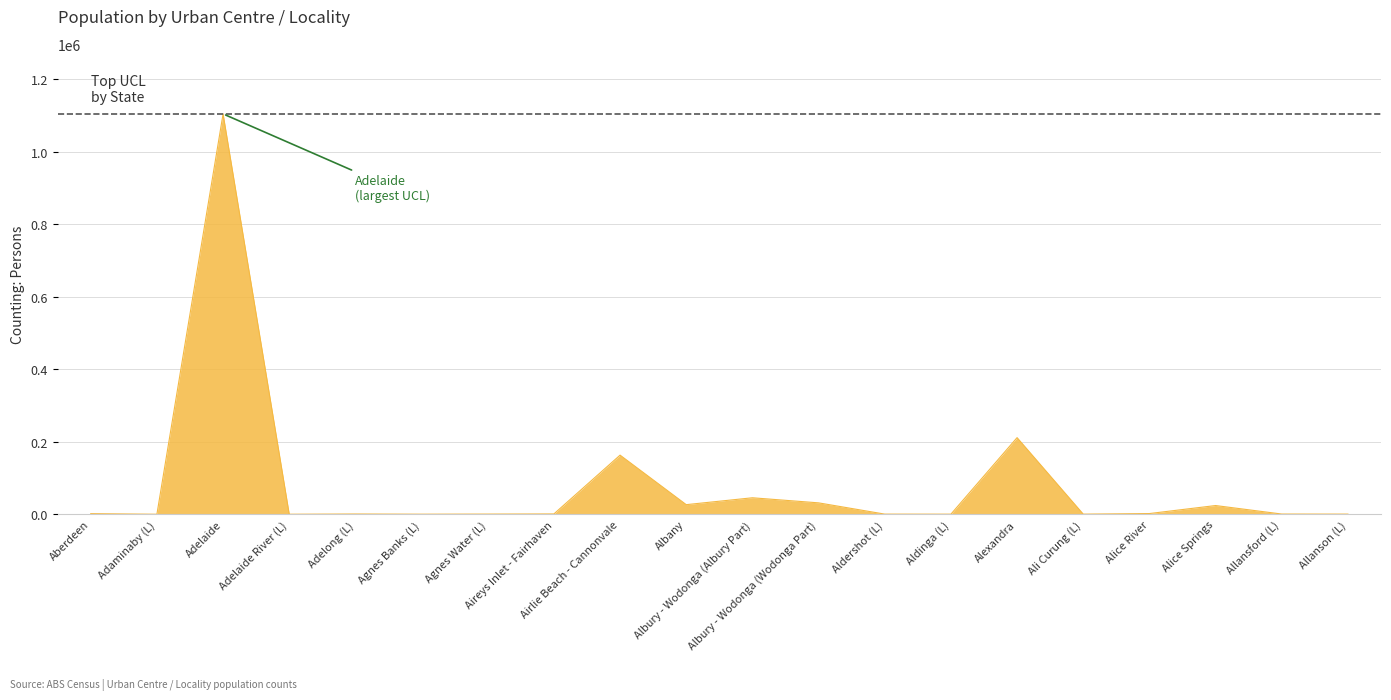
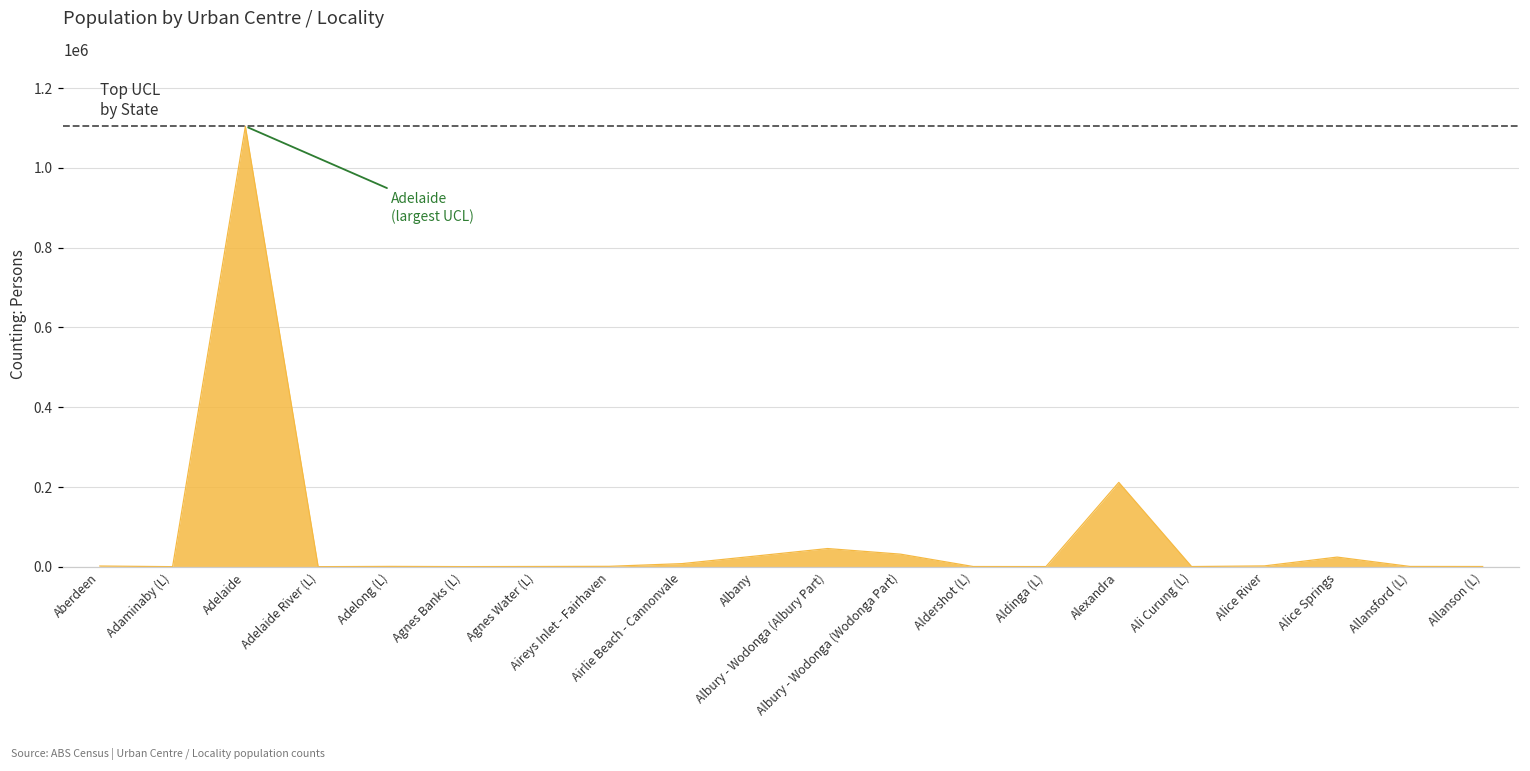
Airlie Beach - Cannonvale: 160000 -> 10000
